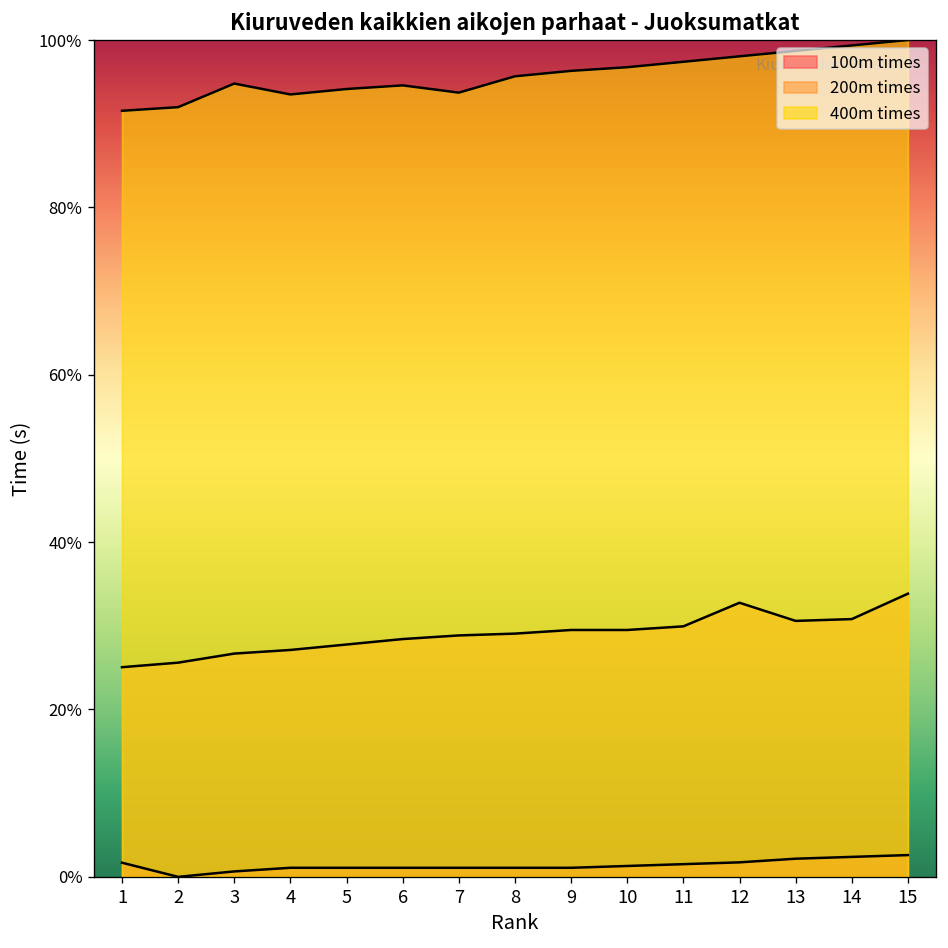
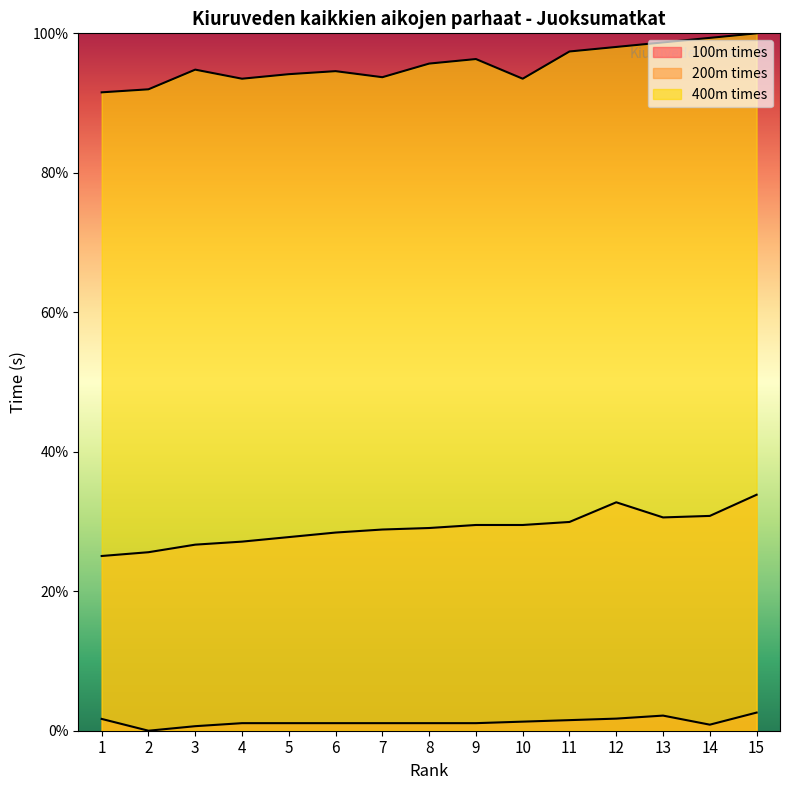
400m times, 10: 97% -> 93%
100m times, 14: 2% -> 1%
